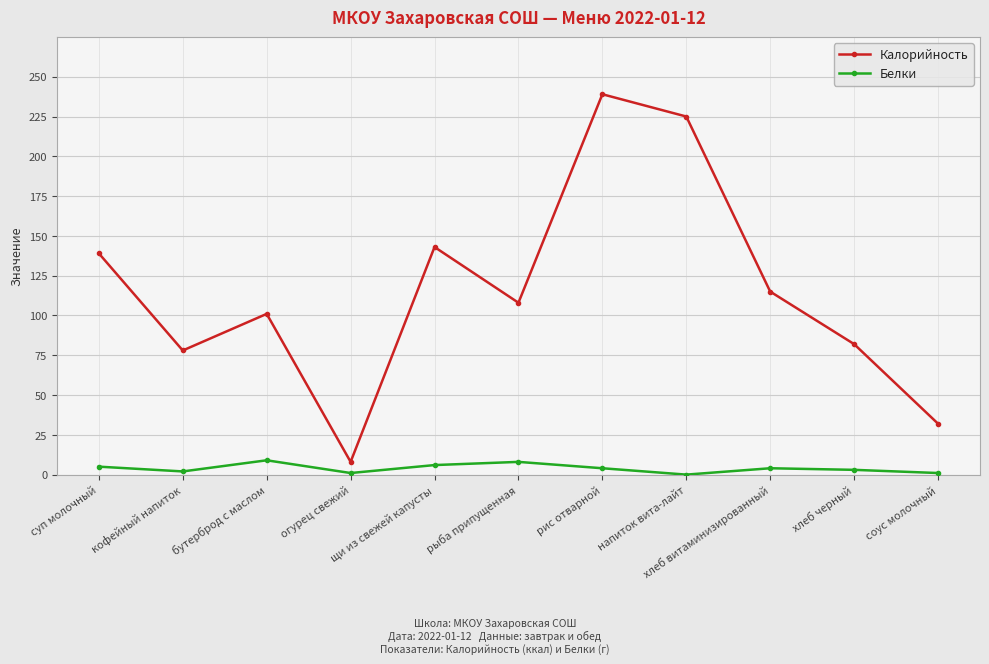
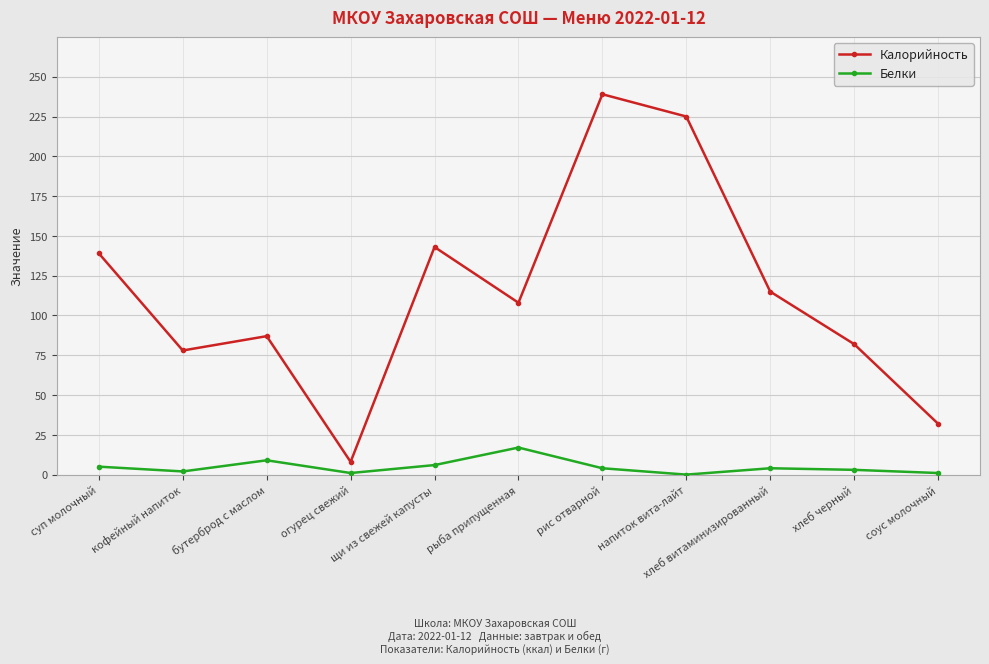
Калорийность, бутерброд с маслом: 101 -> 87
Белки, рыба припущенная: 8 -> 17
